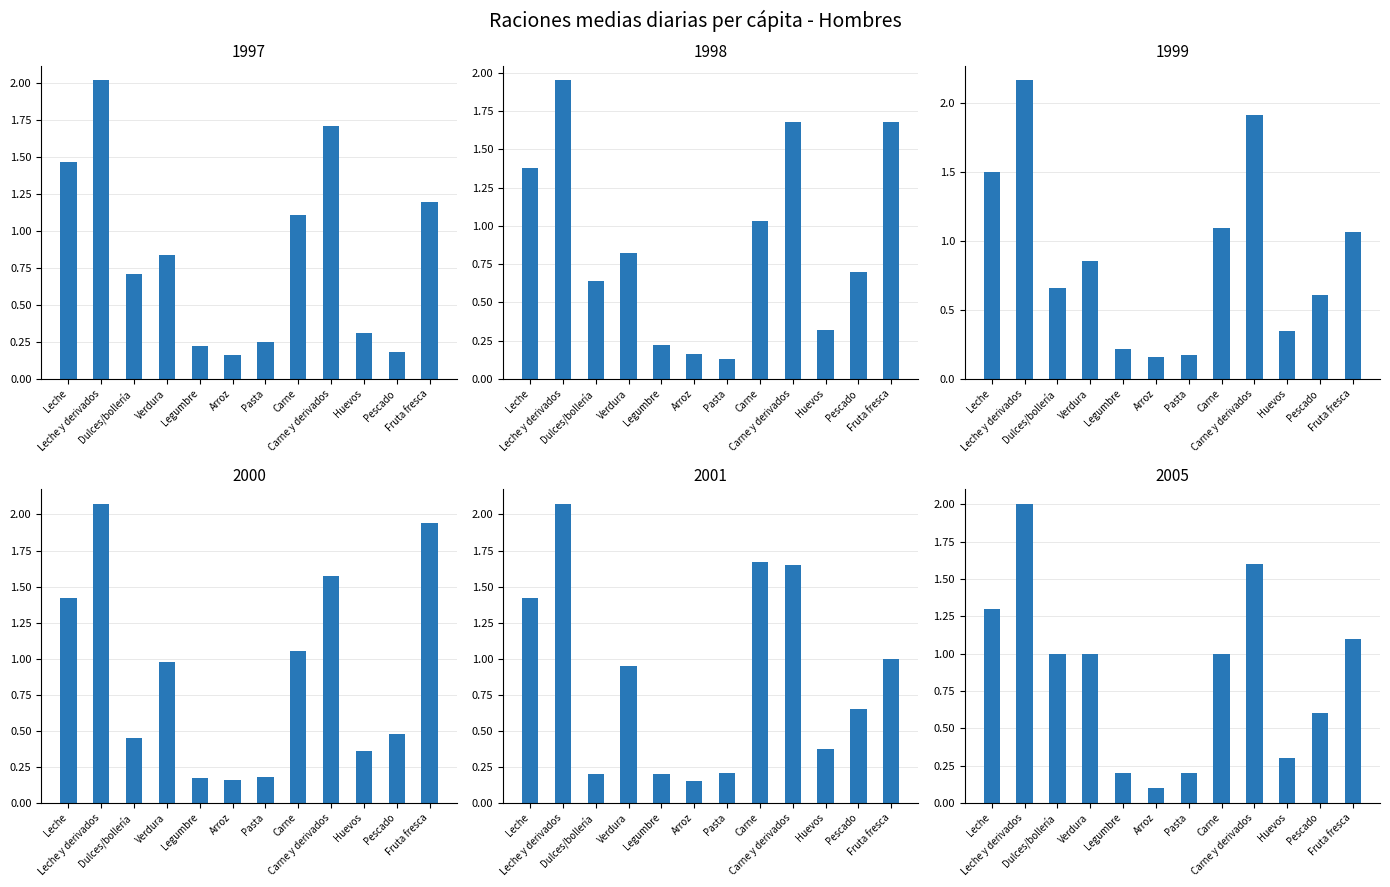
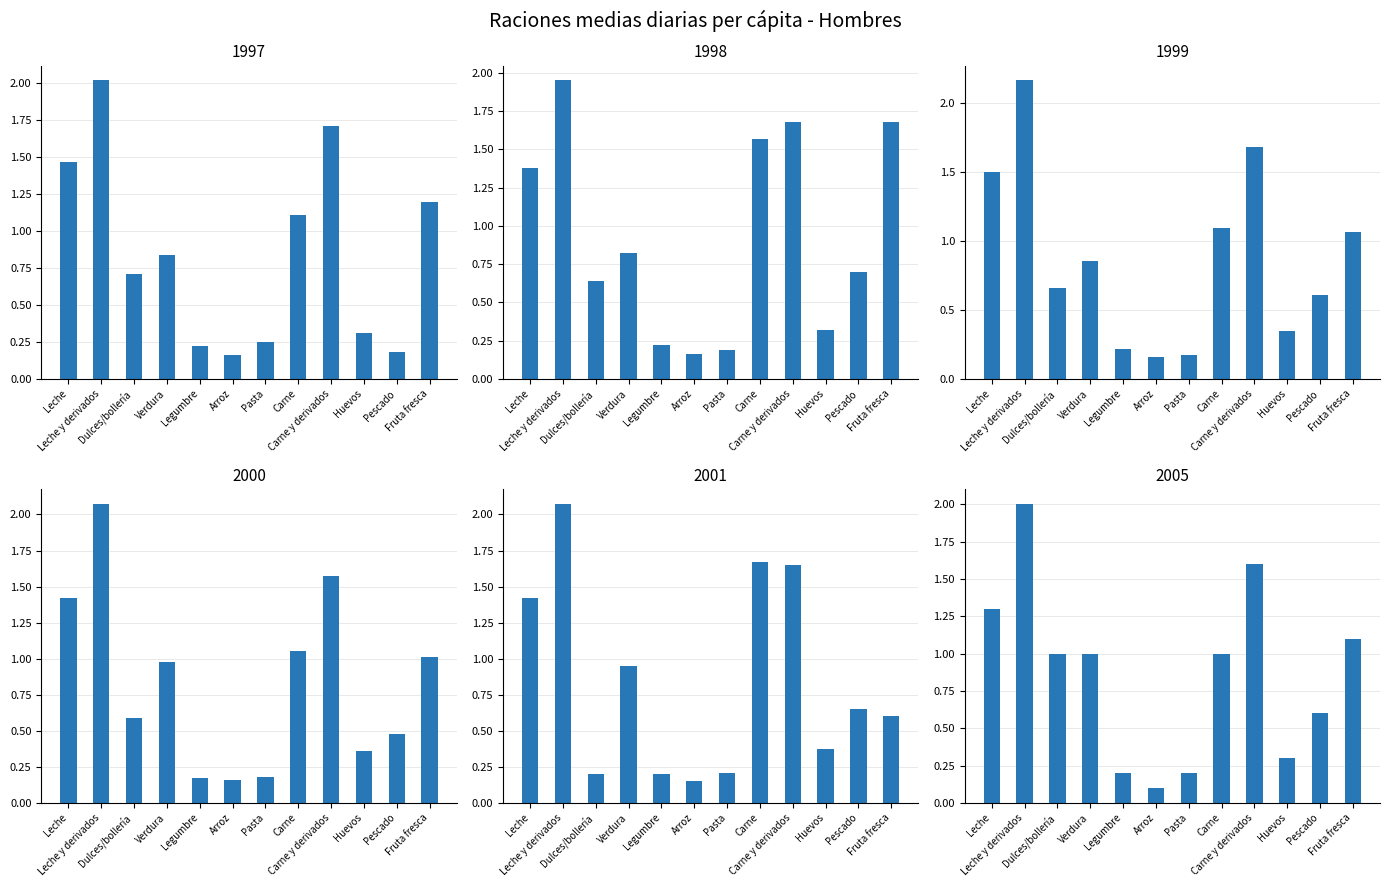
1998, Pasta: 0.13 -> 0.19
1998, Carne: 1.03 -> 1.57
1999, Carne y derivados: 1.91 -> 1.68
2000, Dulces/bollería: 0.45 -> 0.59
2000, Fruta fresca: 1.94 -> 1.01
2001, Fruta fresca: 1.0 -> 0.6
